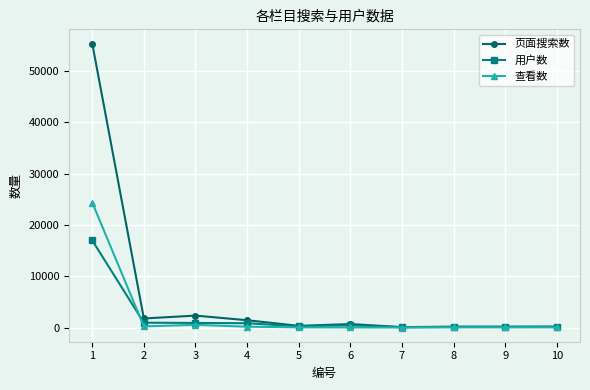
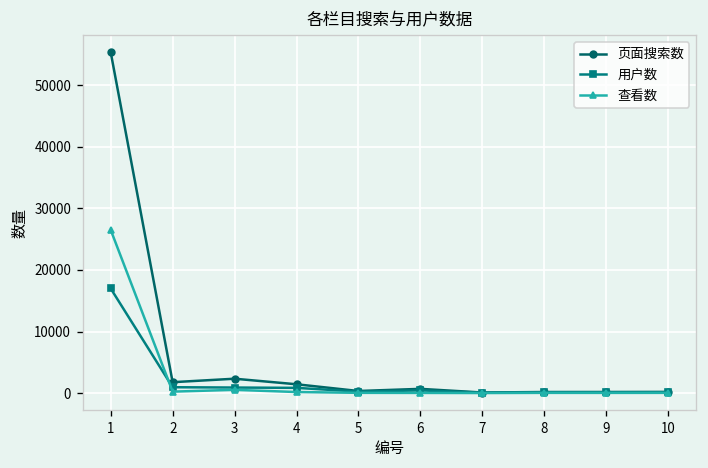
查看数, 1: 24000 -> 27000
